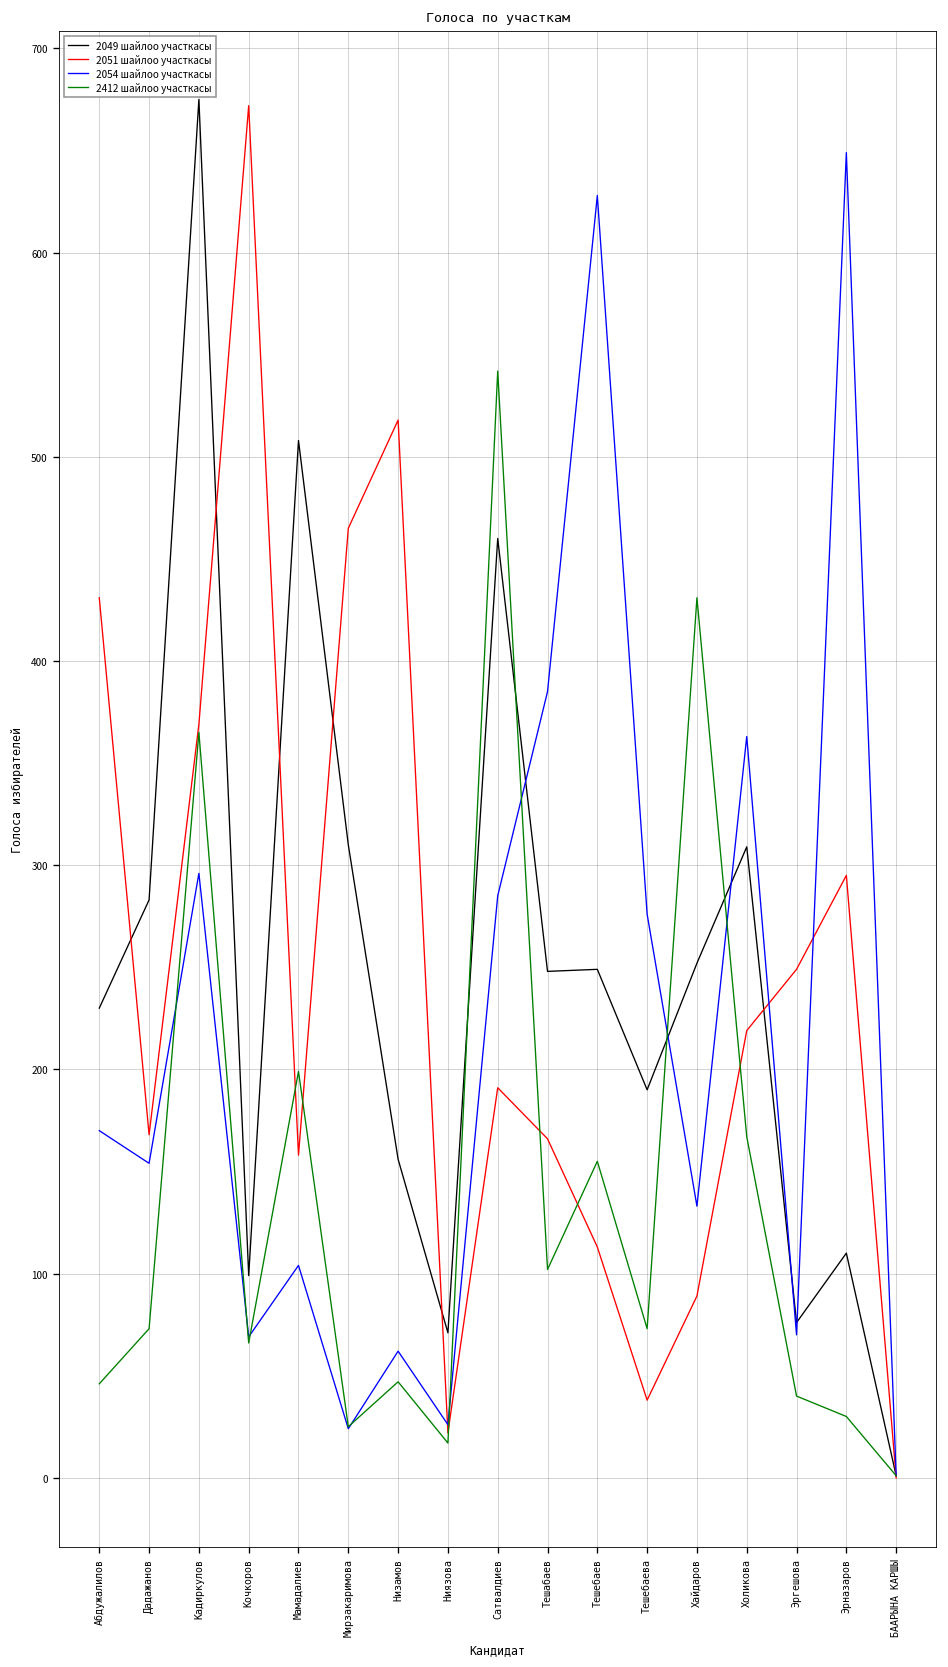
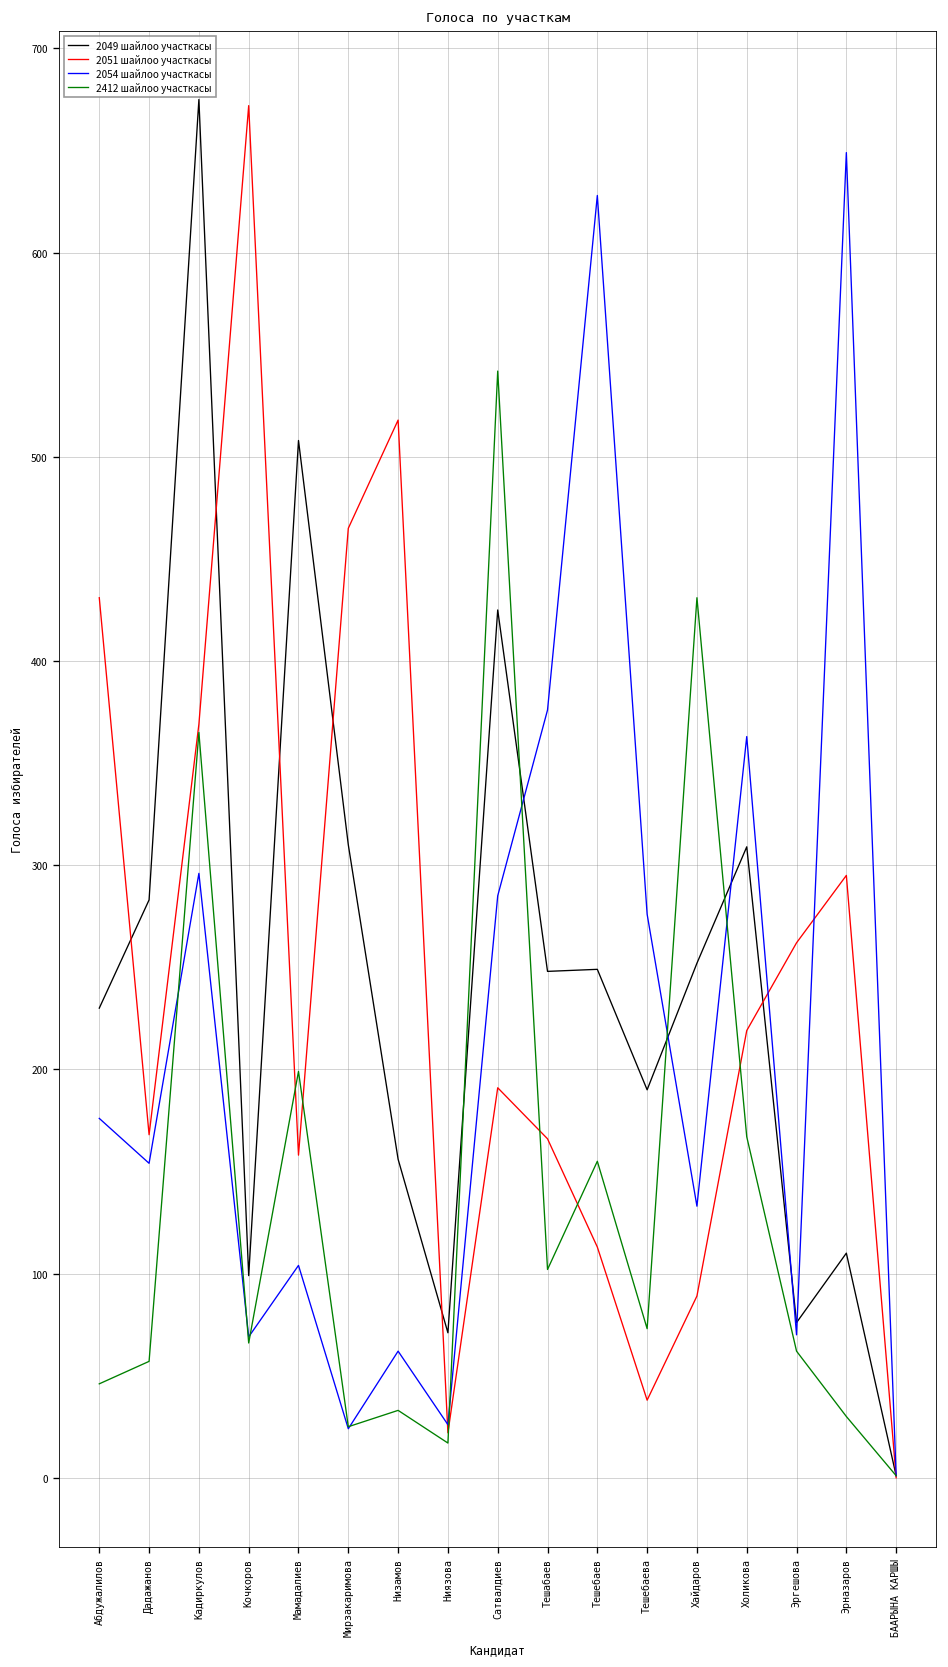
2054 шайлоо участкасы, Абдужалилов: 170 -> 176
2412 шайлоо участкасы, Дадажанов: 73 -> 57
2412 шайлоо участкасы, Низамов: 47 -> 33
2049 шайлоо участкасы, Сатвалдиев: 460 -> 425
2054 шайлоо участкасы, Тешабаев: 385 -> 376
2051 шайлоо участкасы, Эргешова: 249 -> 262
2412 шайлоо участкасы, Эргешова: 40 -> 62
